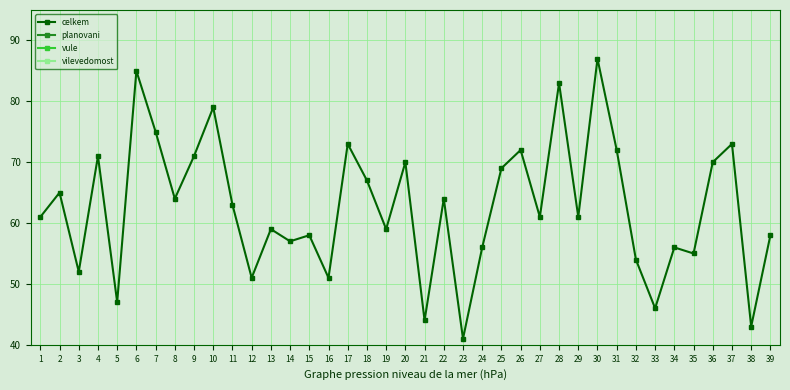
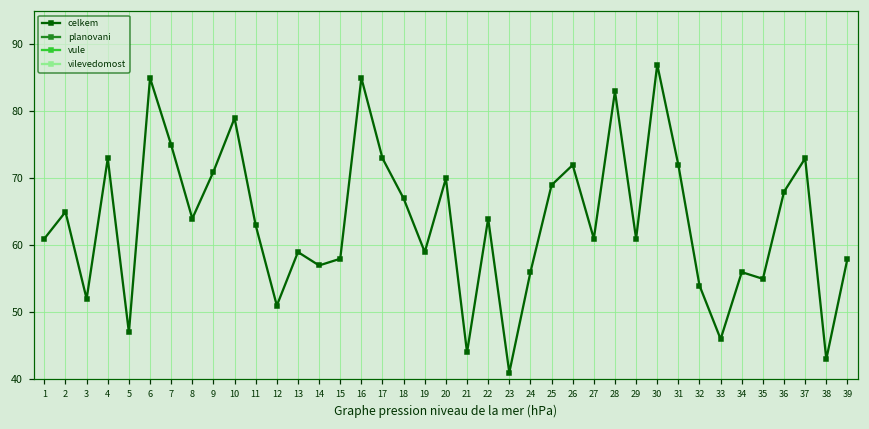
celkem, 4: 71 -> 73
celkem, 16: 51 -> 85
celkem, 36: 70 -> 68
